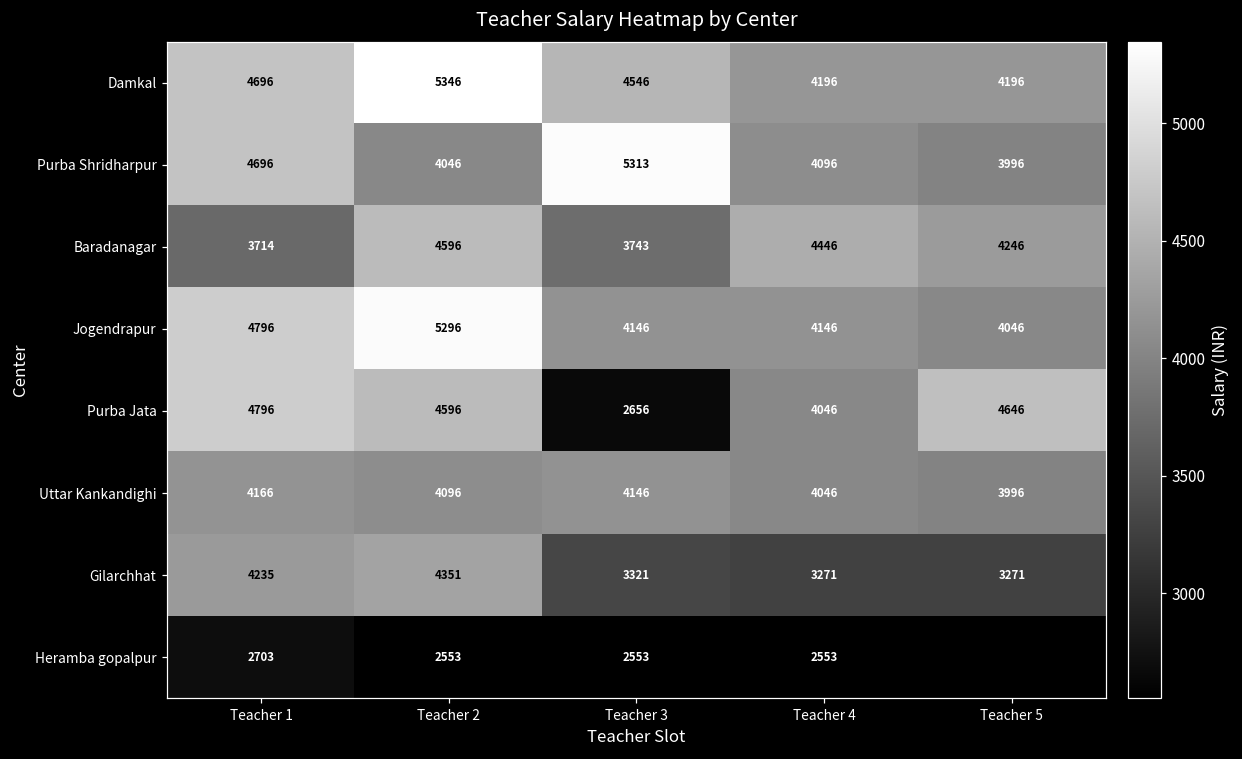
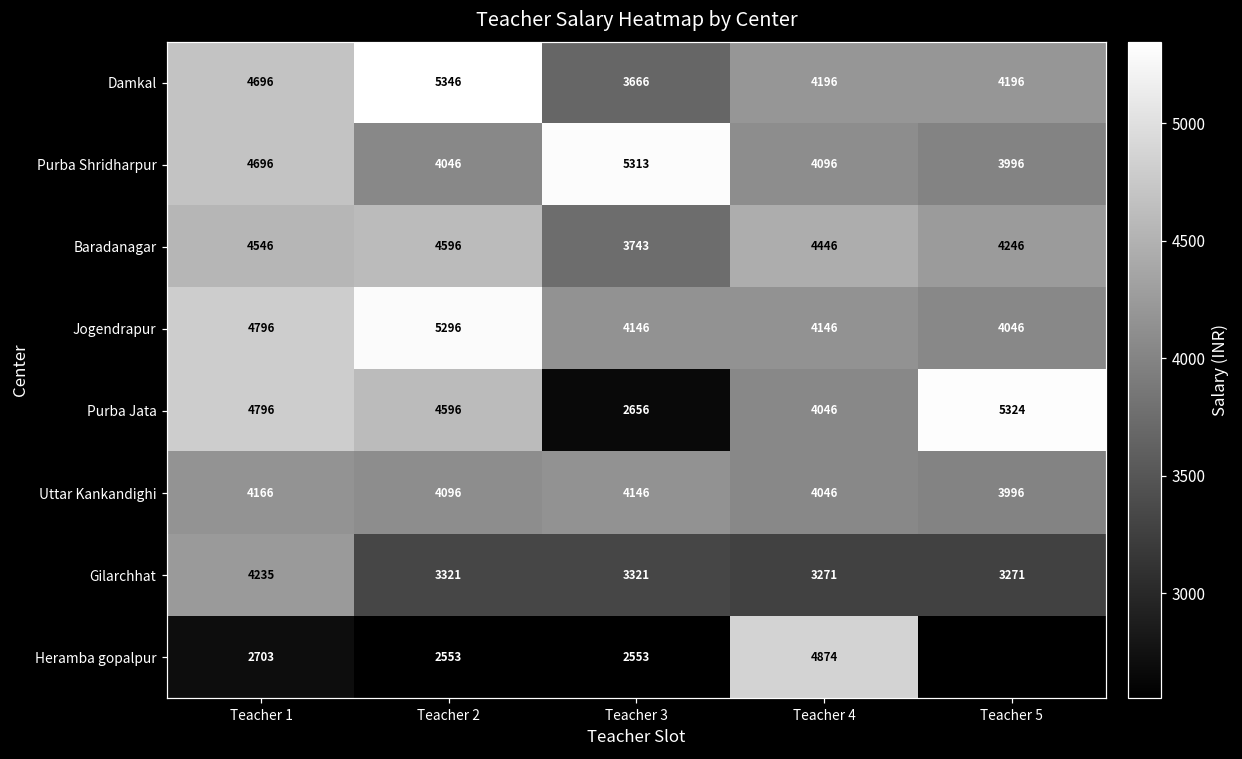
Damkal, Teacher 3: 4546 -> 3666
Baradanagar, Teacher 1: 3714 -> 4546
Purba Jata, Teacher 5: 4646 -> 5324
Gilarchhat, Teacher 2: 4351 -> 3321
Heramba gopalpur, Teacher 4: 2553 -> 4874
